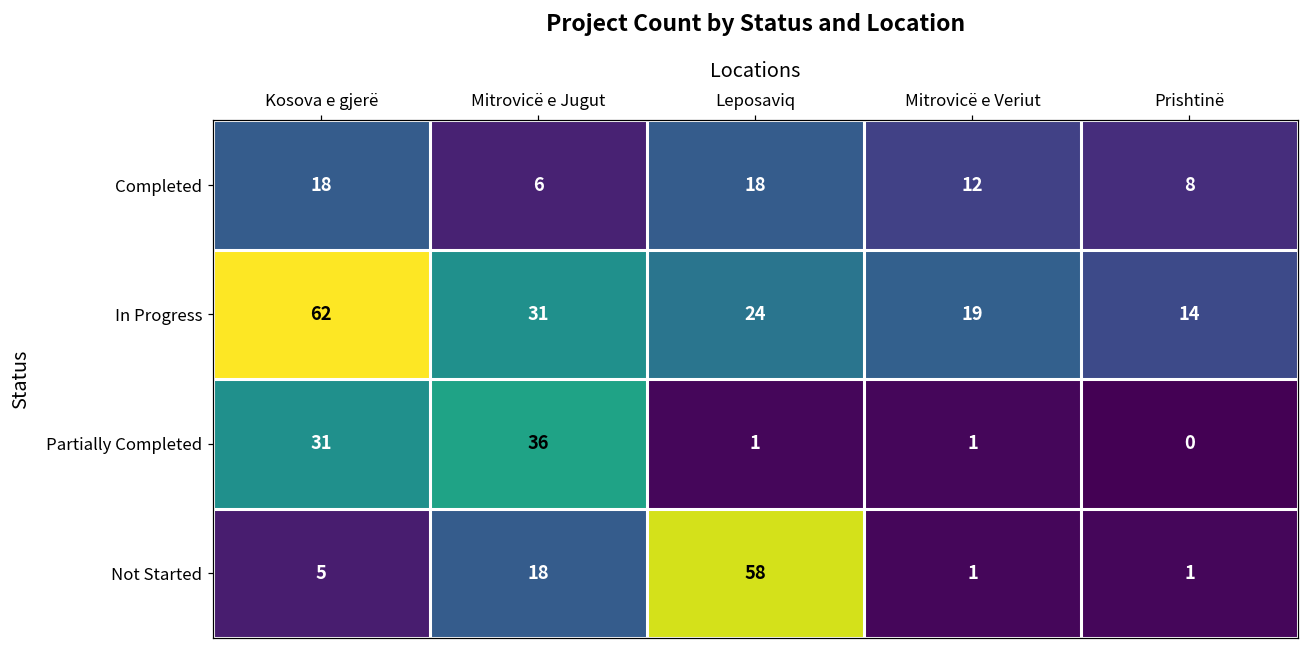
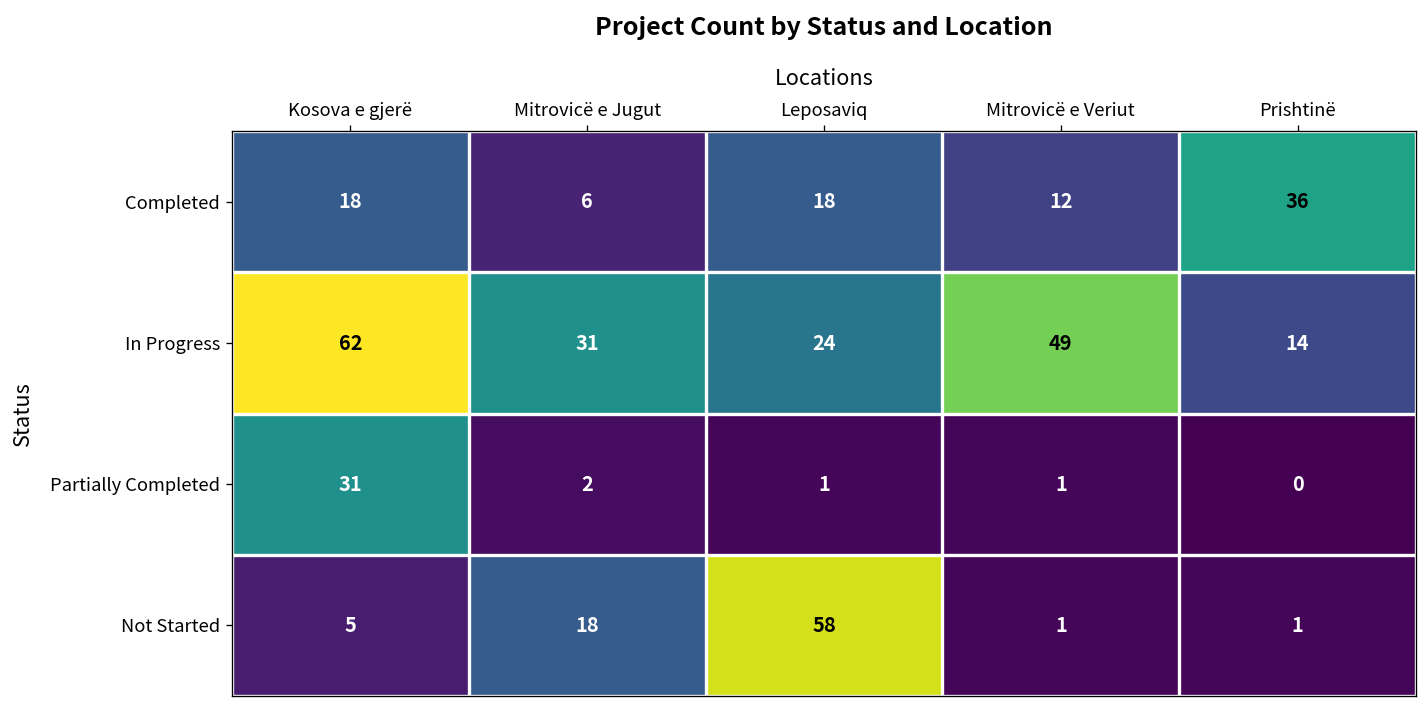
Completed, Prishtinë: 8 -> 36
In Progress, Mitrovicë e Veriut: 19 -> 49
Partially Completed, Mitrovicë e Jugut: 36 -> 2
